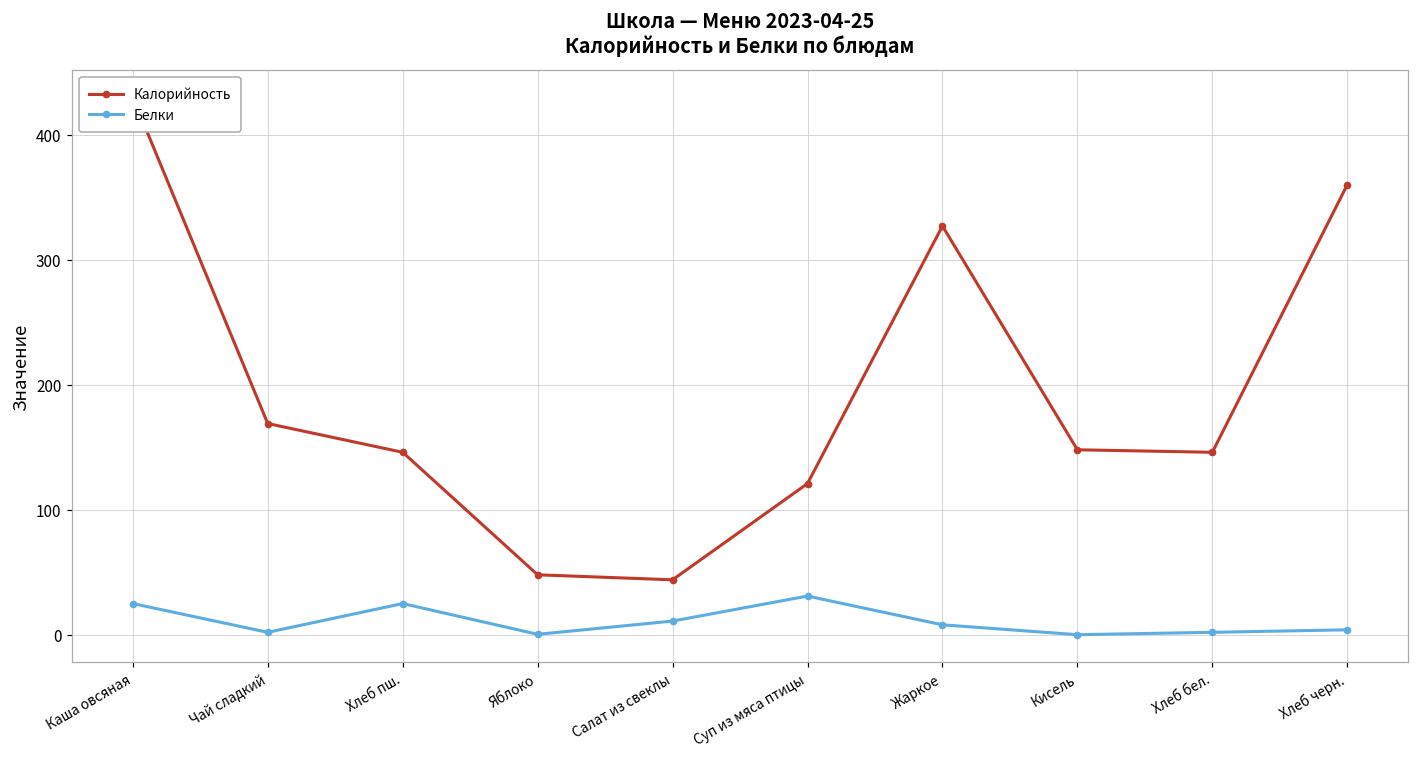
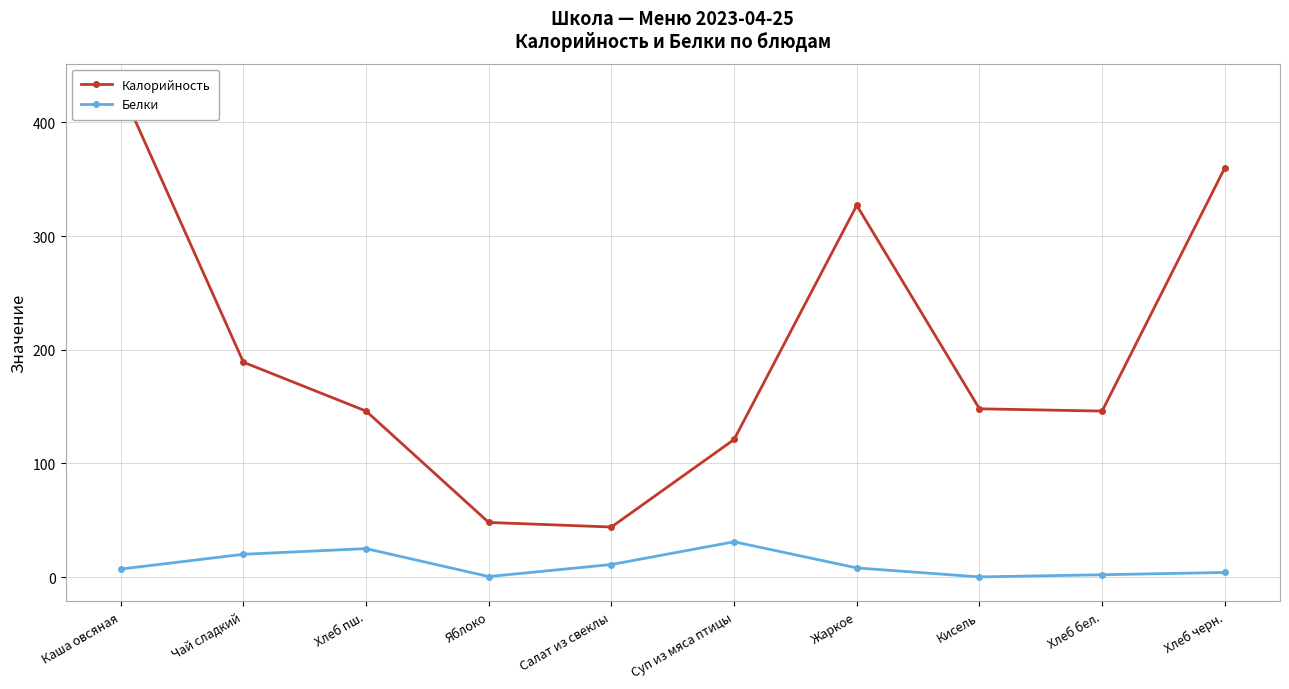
Белки, Каша овсяная: 25 -> 7
Калорийность, Чай сладкий: 169 -> 189
Белки, Чай сладкий: 2 -> 20
